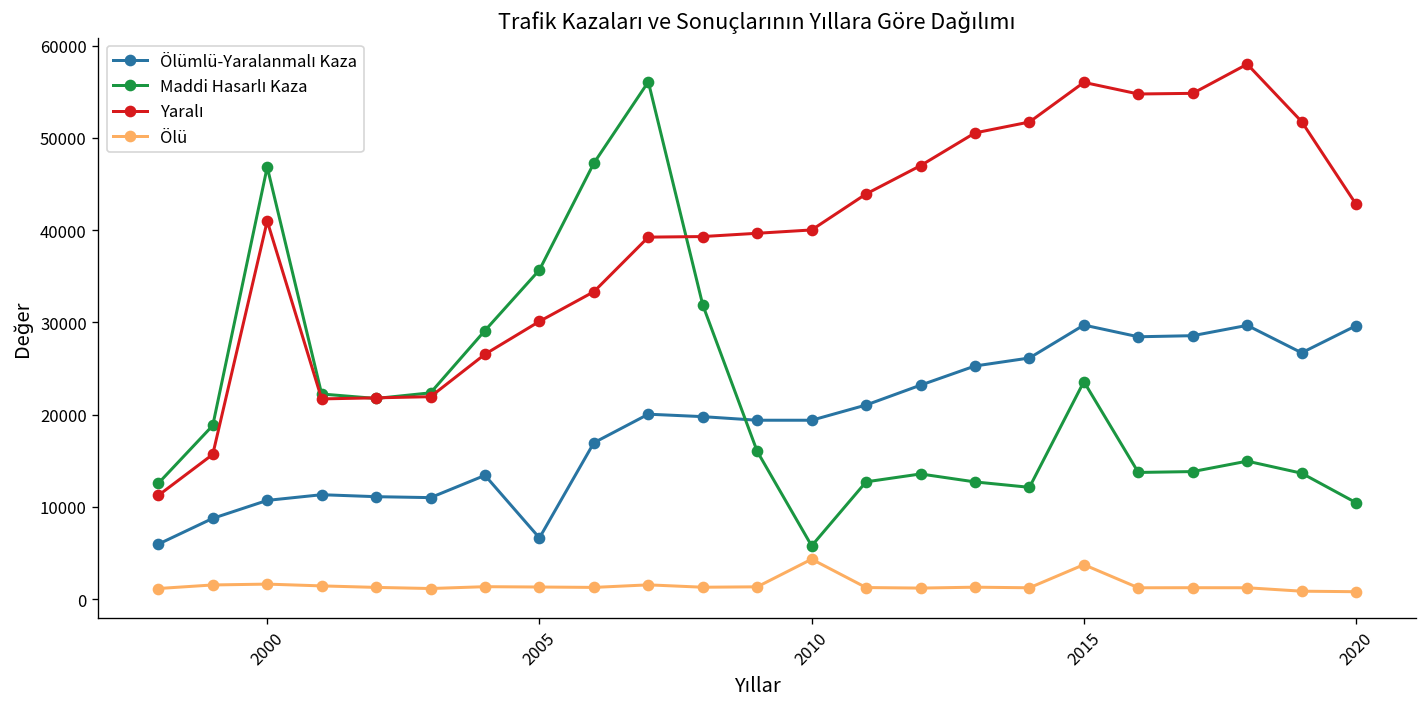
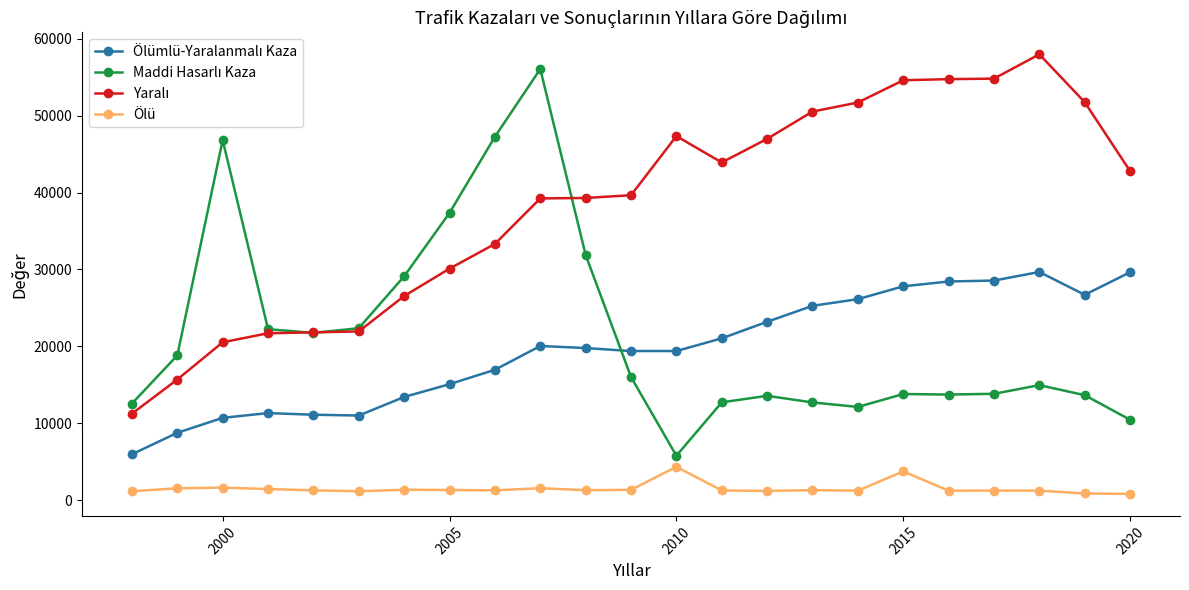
Yaralı, 2000: 41000 -> 21000
Ölümlü-Yaralanmalı Kaza, 2005: 7000 -> 15000
Maddi Hasarlı Kaza, 2005: 36000 -> 37000
Yaralı, 2010: 40000 -> 47000
Ölümlü-Yaralanmalı Kaza, 2015: 30000 -> 28000
Maddi Hasarlı Kaza, 2015: 24000 -> 14000
Yaralı, 2015: 56000 -> 55000
